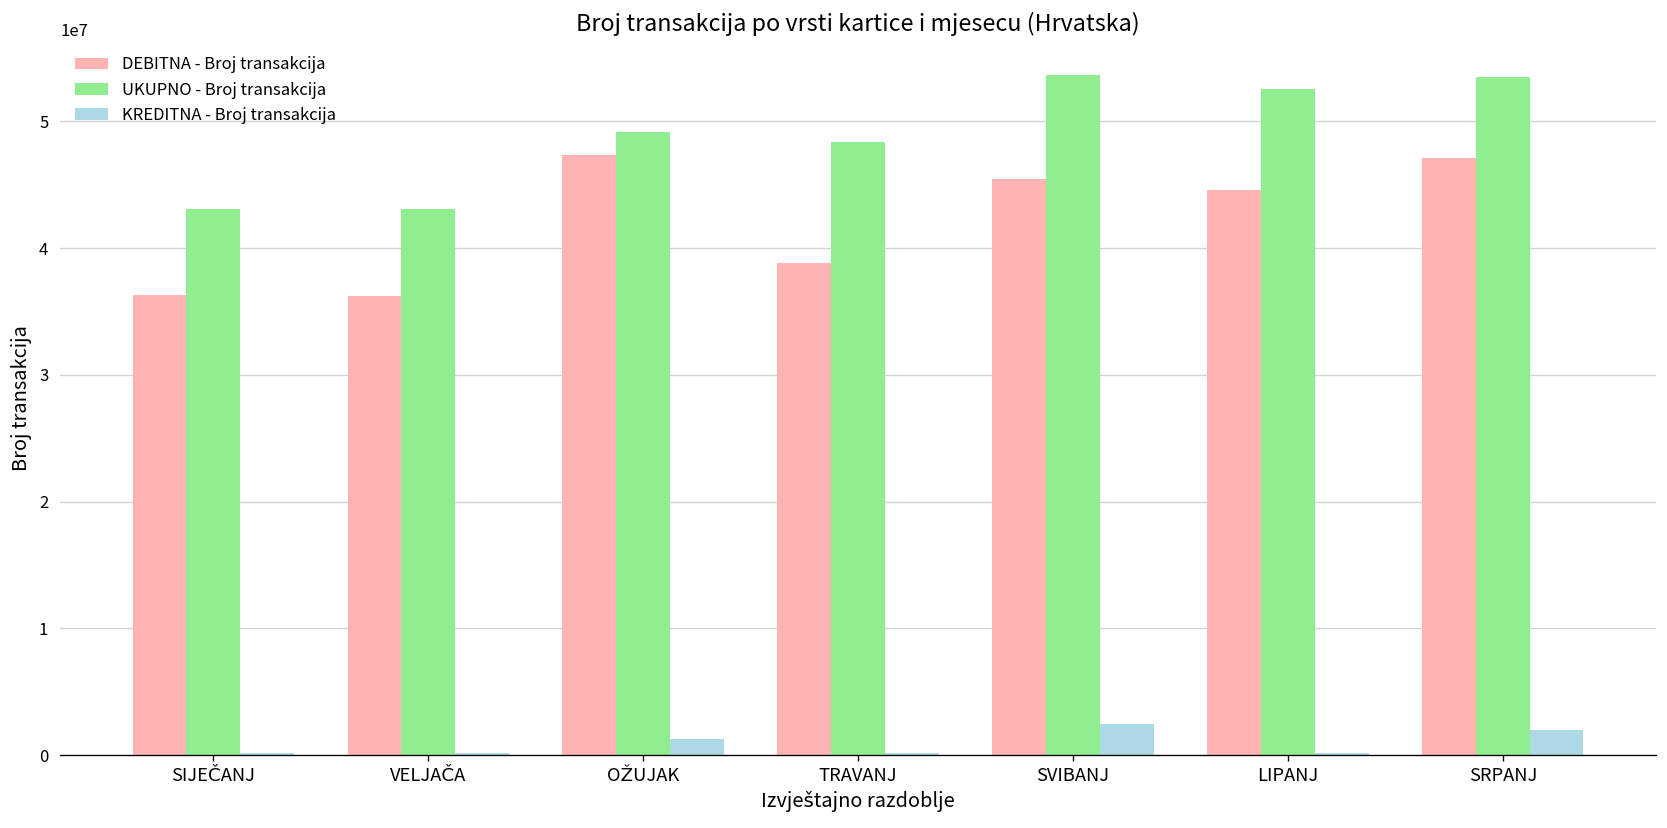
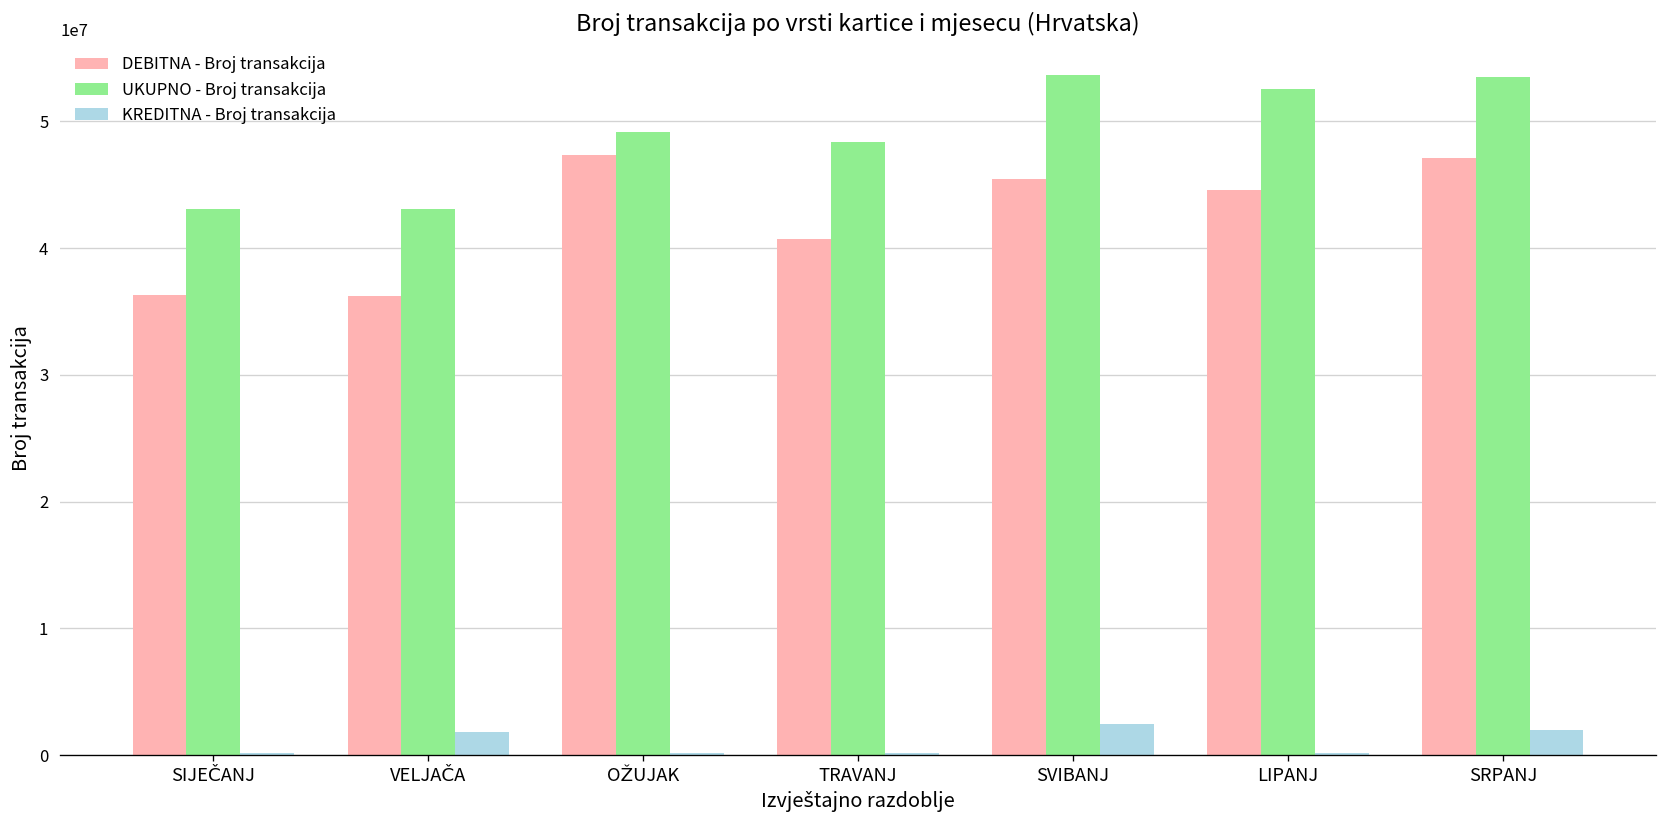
KREDITNA - Broj transakcija, VELJAČA: 100000 -> 1800000
KREDITNA - Broj transakcija, OŽUJAK: 1300000 -> 200000
DEBITNA - Broj transakcija, TRAVANJ: 38800000 -> 40700000
